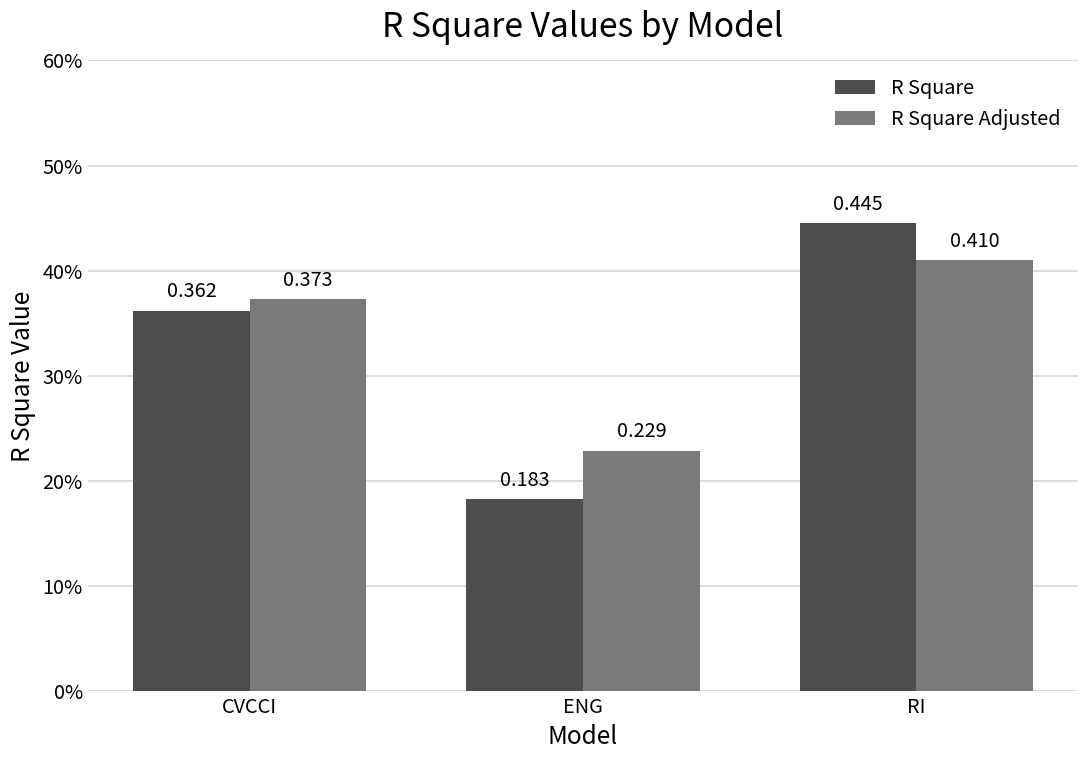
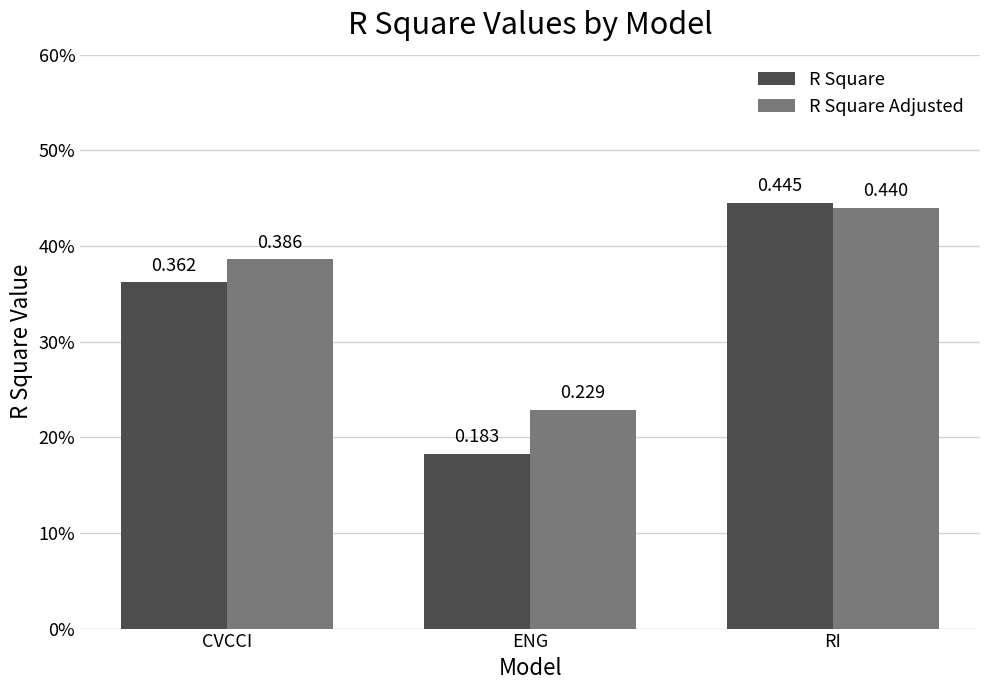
R Square Adjusted, CVCCI: 0.373 -> 0.386
R Square Adjusted, RI: 0.410 -> 0.440
